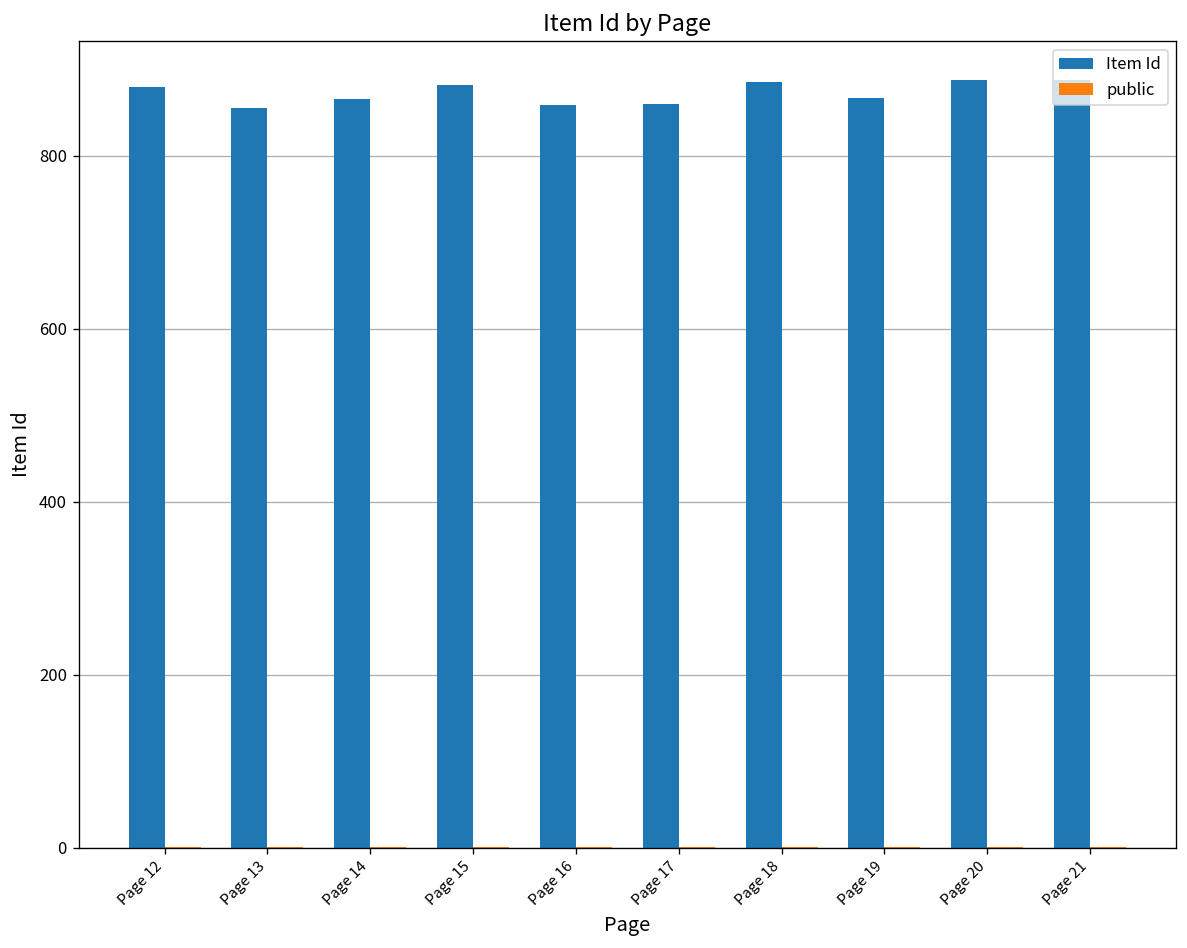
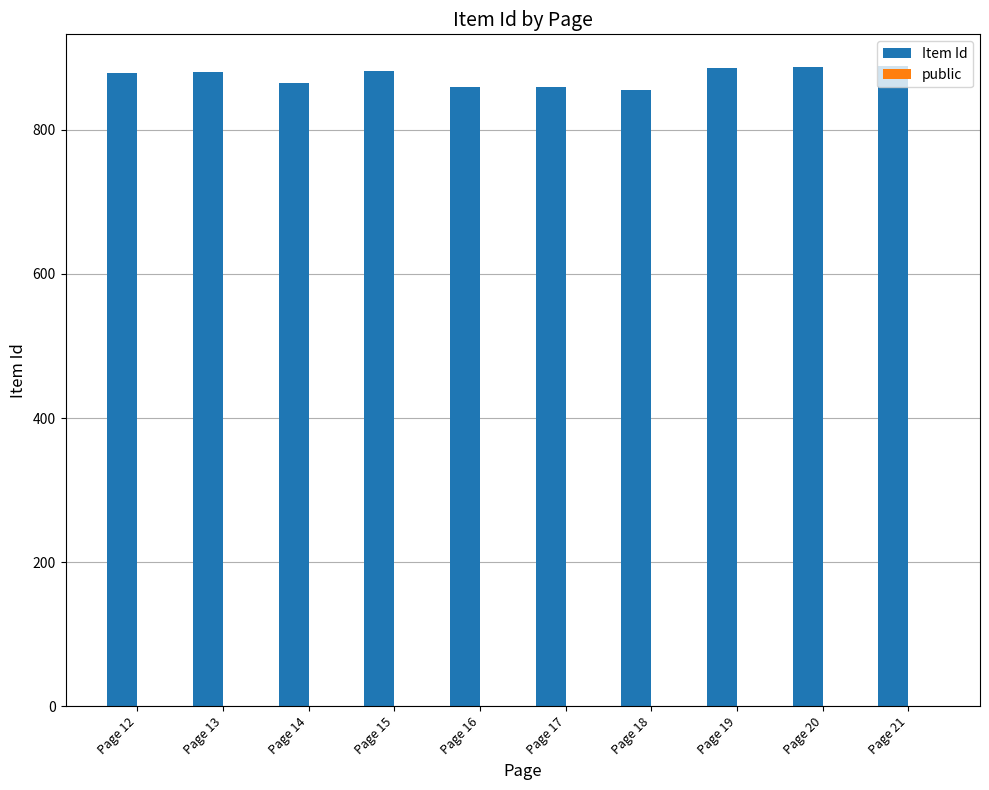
Item Id, Page 13: 860 -> 880
Item Id, Page 18: 890 -> 860
Item Id, Page 19: 870 -> 890
